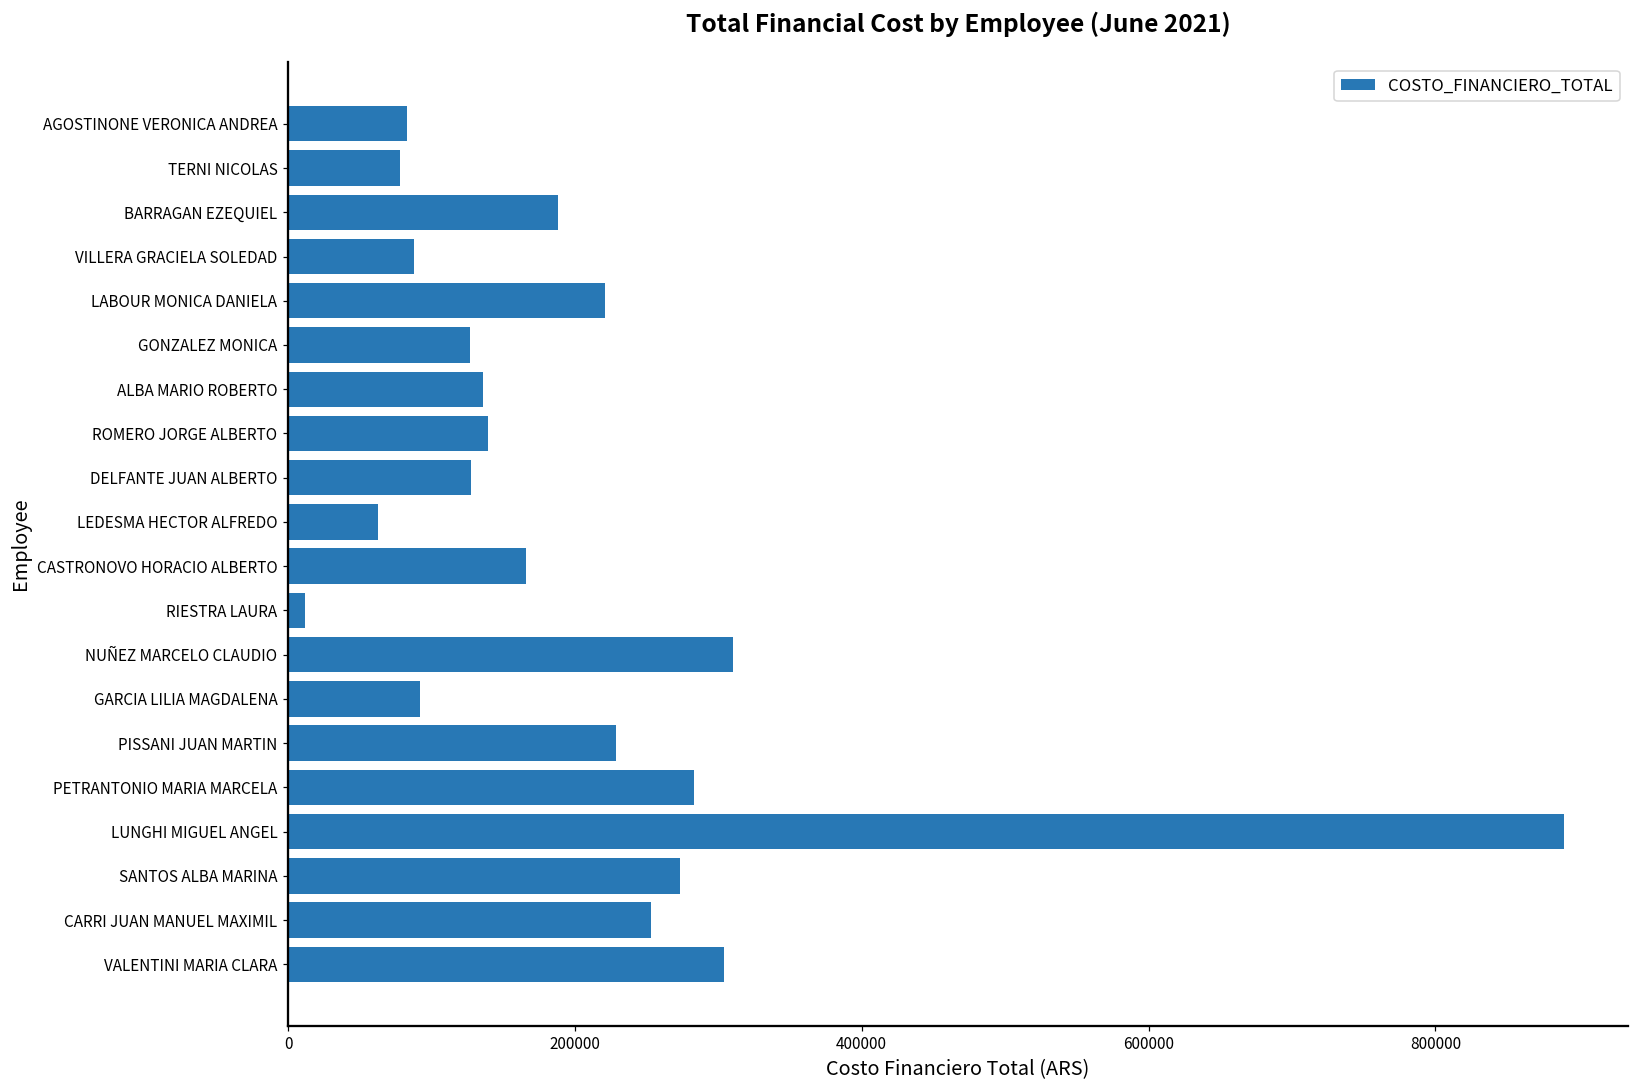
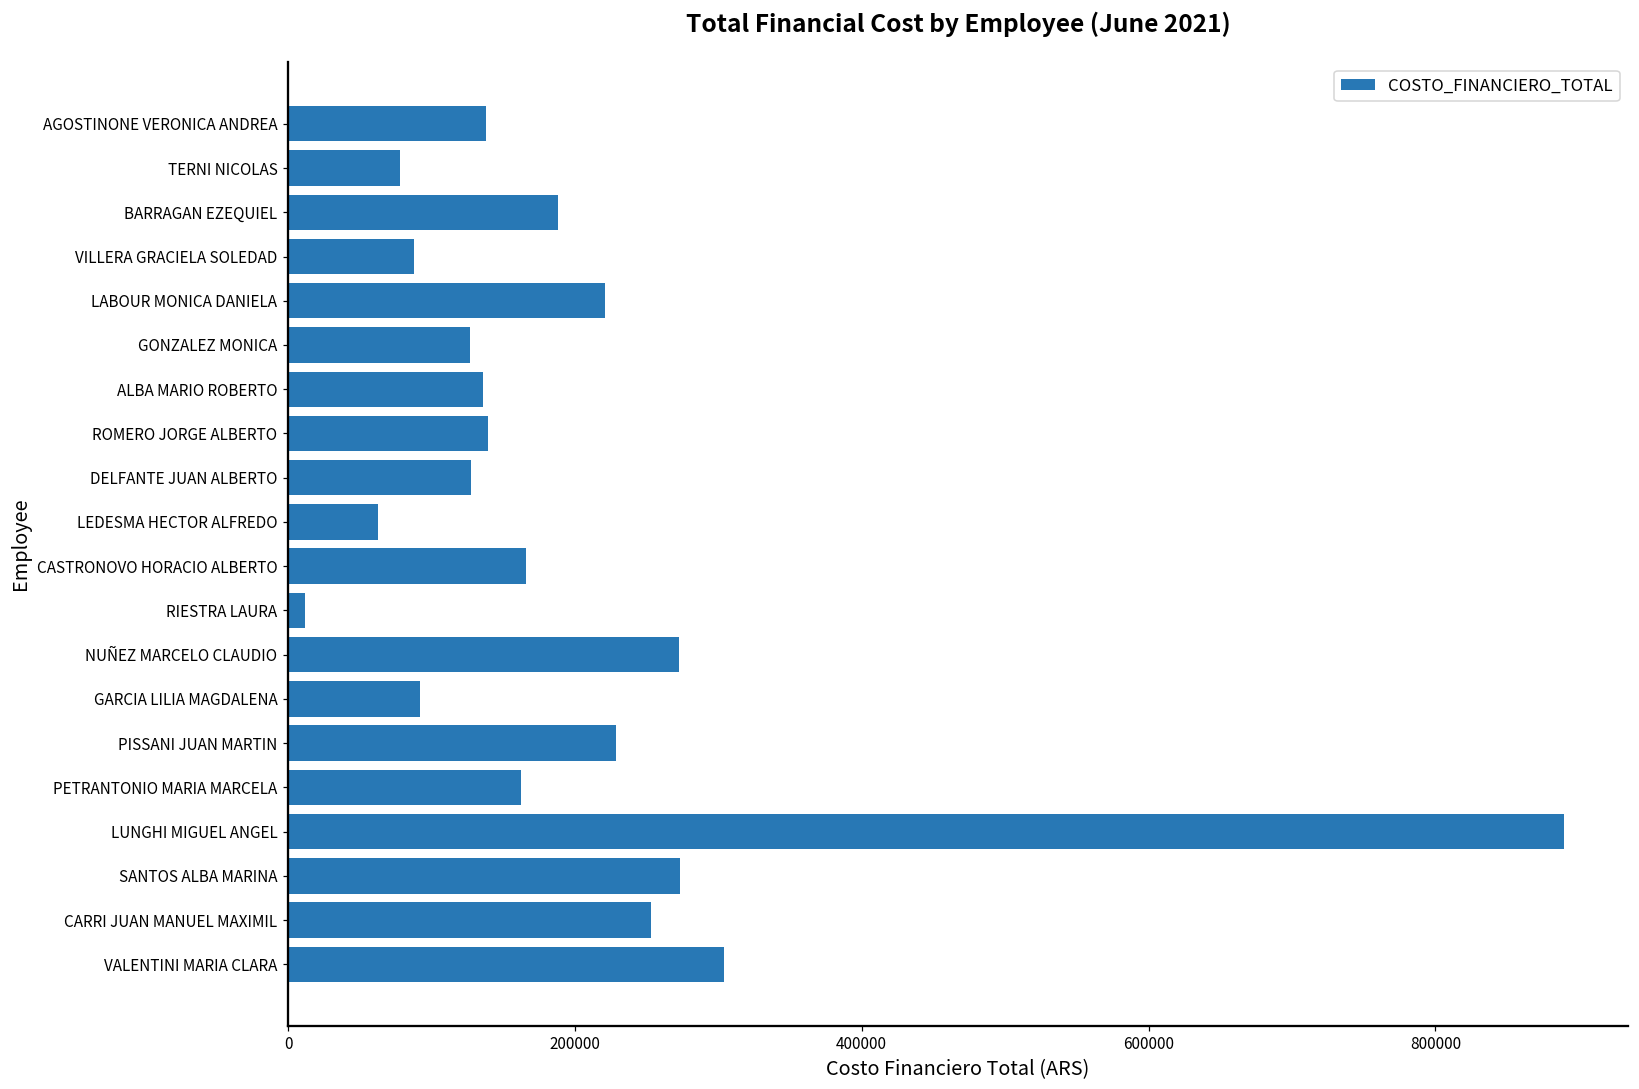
AGOSTINONE VERONICA ANDREA: 83000 -> 138000
NUÑEZ MARCELO CLAUDIO: 310000 -> 273000
PETRANTONIO MARIA MARCELA: 283000 -> 162000
